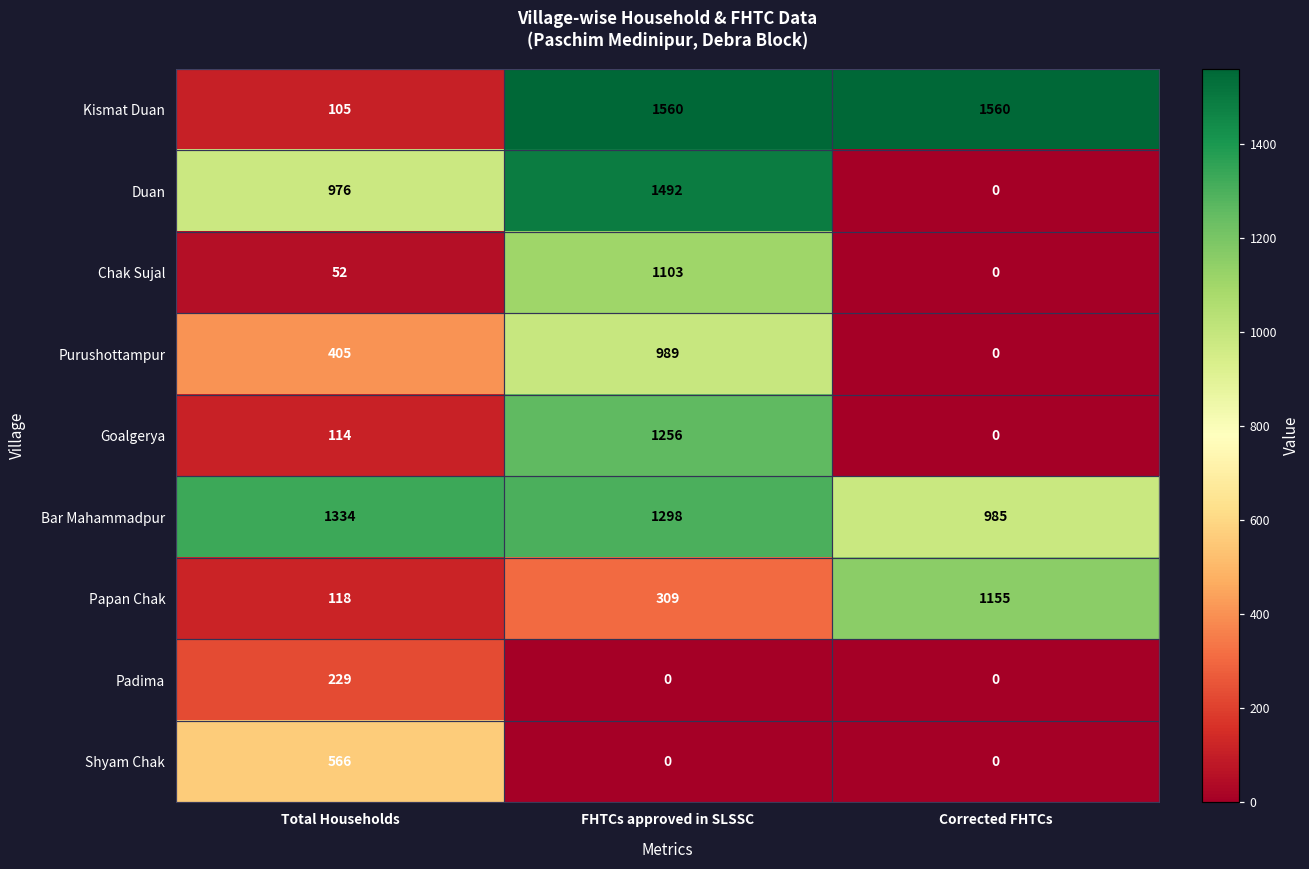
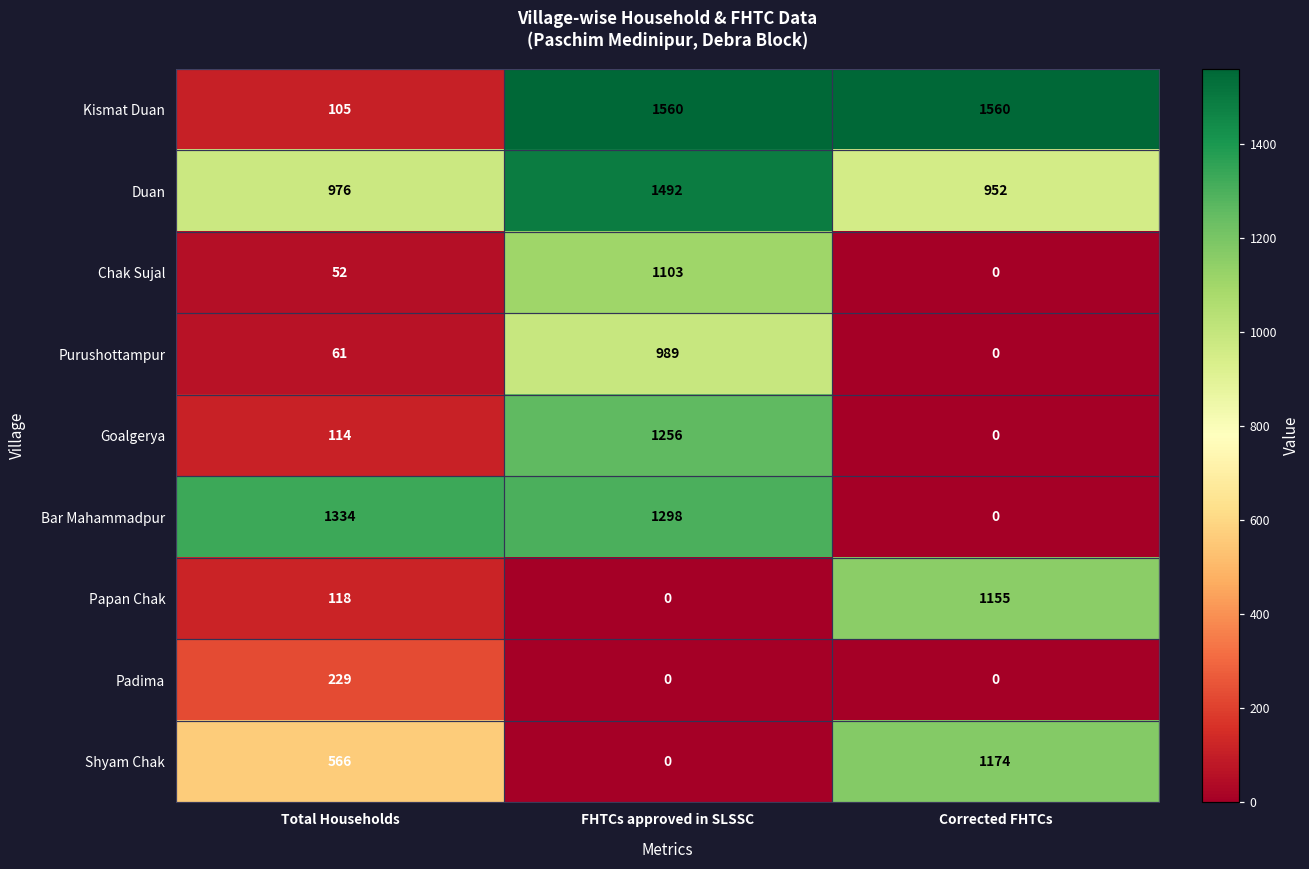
Duan, Corrected FHTCs: 0 -> 952
Purushottampur, Total Households: 405 -> 61
Bar Mahammadpur, Corrected FHTCs: 985 -> 0
Papan Chak, FHTCs approved in SLSSC: 309 -> 0
Shyam Chak, Corrected FHTCs: 0 -> 1174
